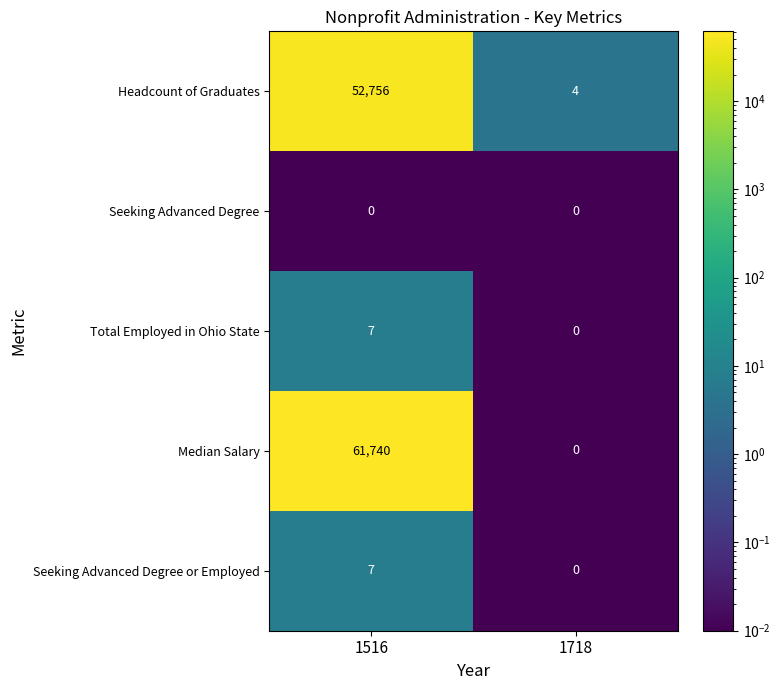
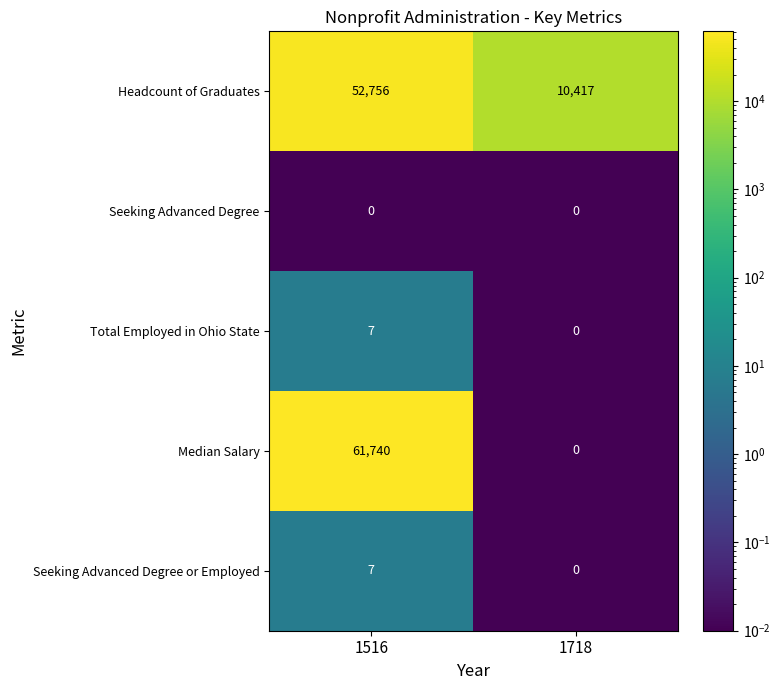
Headcount of Graduates, 1718: 4 -> 10,417
